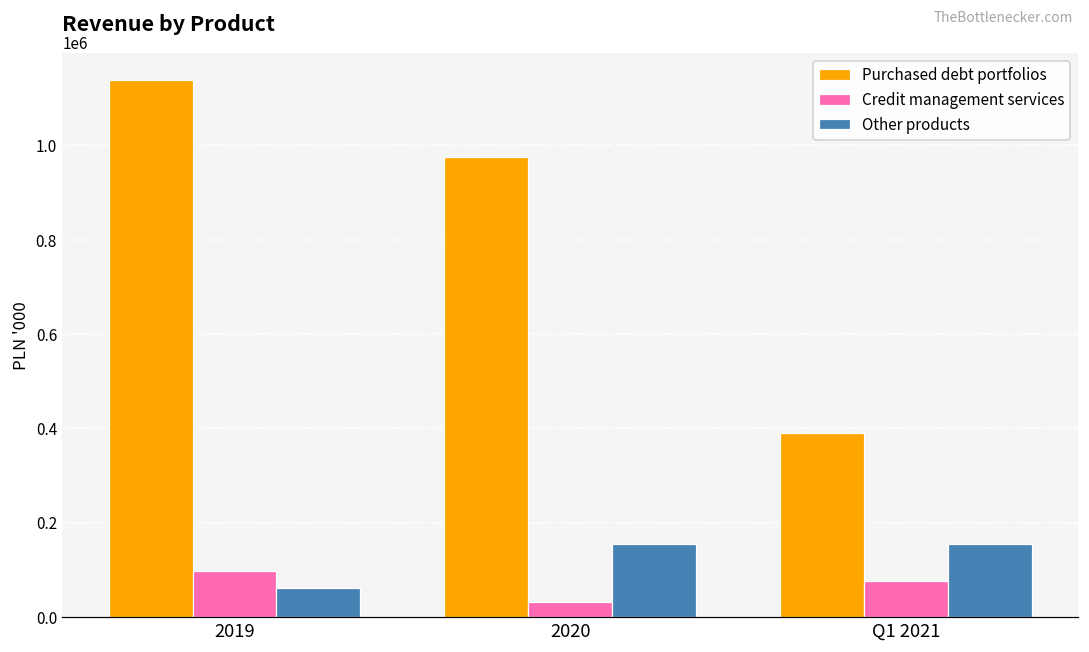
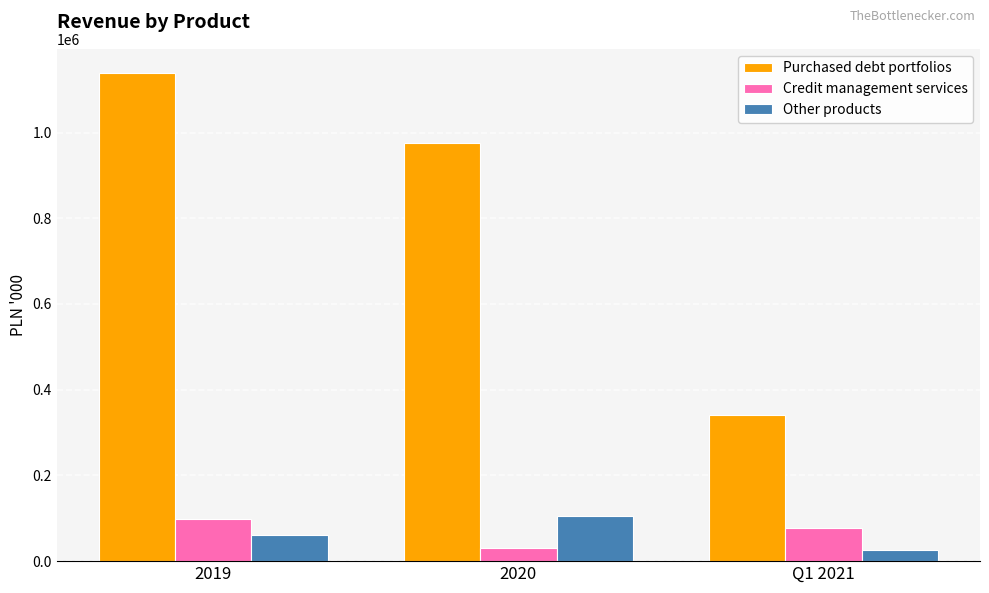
Other products, 2020: 150000 -> 100000
Purchased debt portfolios, Q1 2021: 390000 -> 340000
Other products, Q1 2021: 160000 -> 30000
